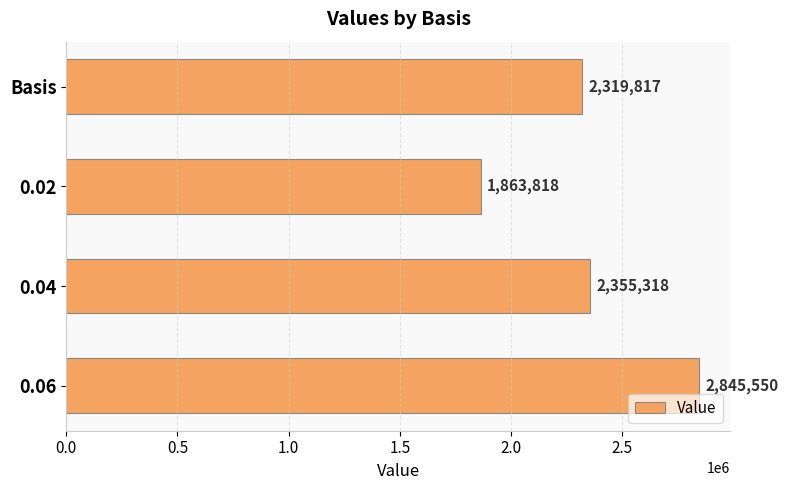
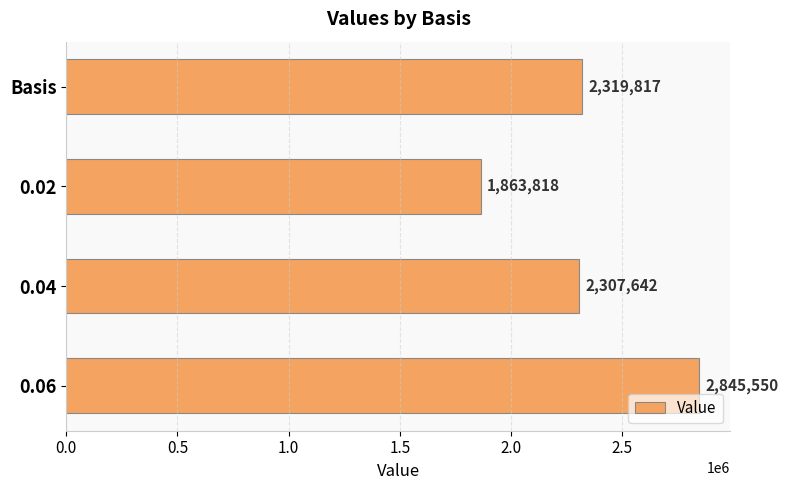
0.04: 2,355,318 -> 2,307,642
